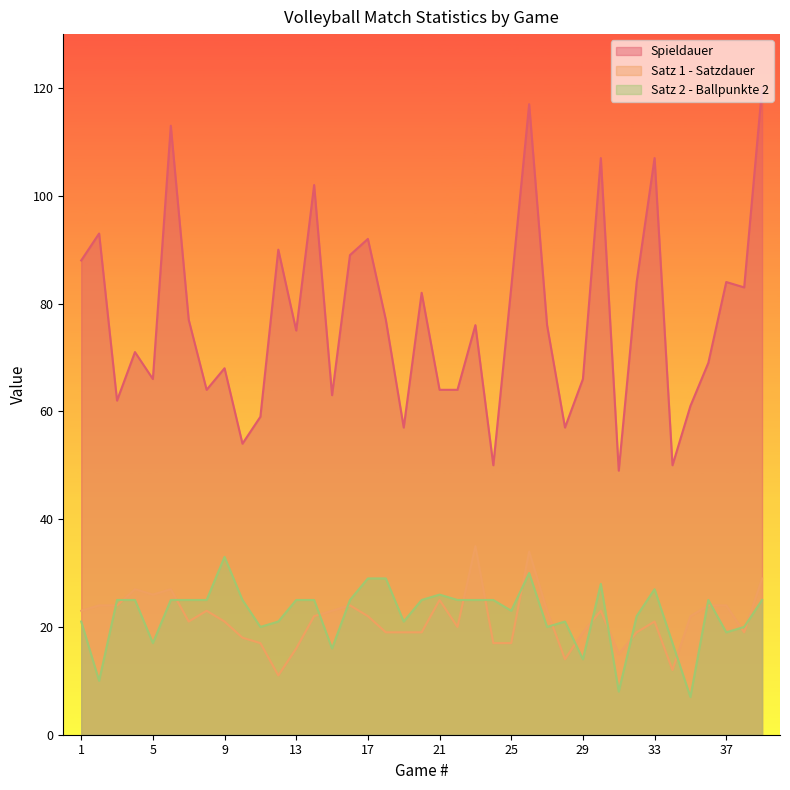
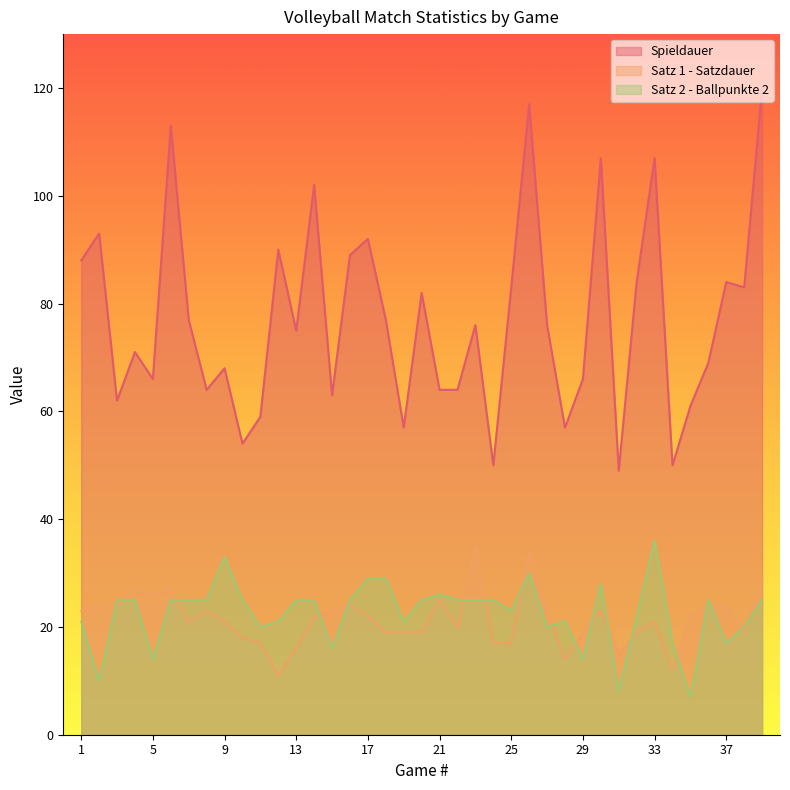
Satz 2 - Ballpunkte 2, 5: 17 -> 14
Satz 2 - Ballpunkte 2, 33: 27 -> 36
Satz 2 - Ballpunkte 2, 37: 19 -> 17
